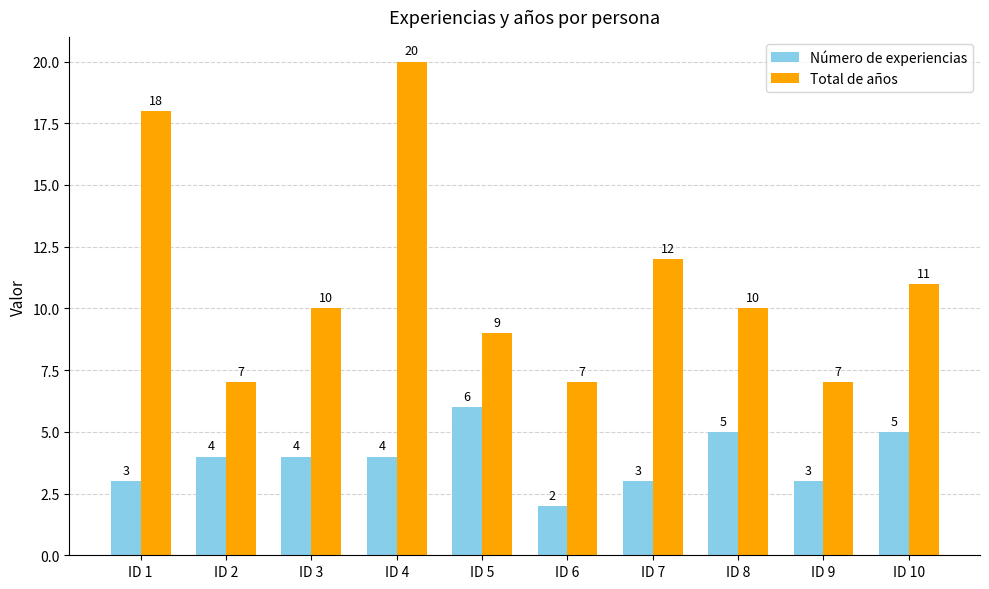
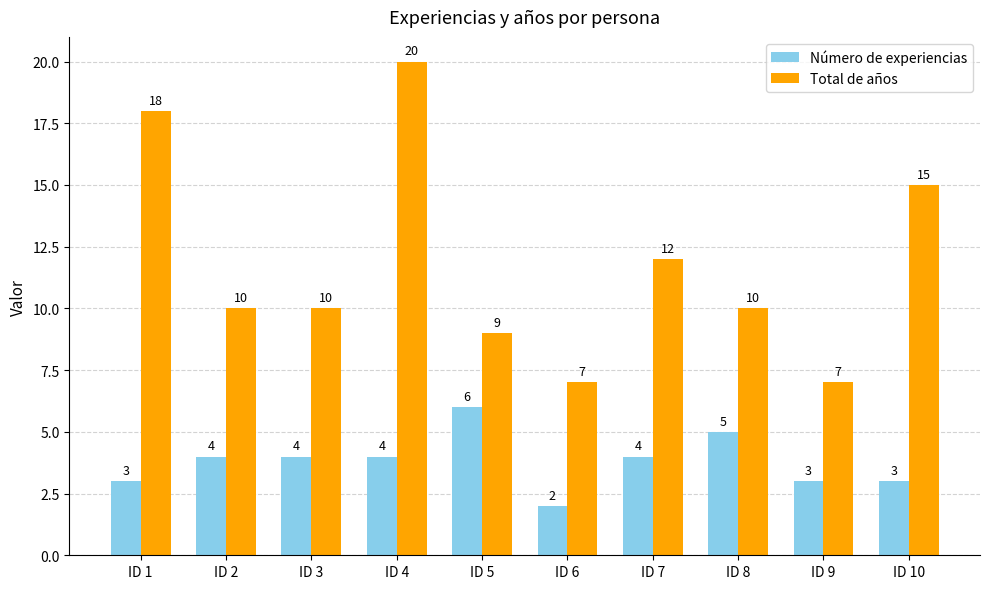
Total de años, ID 2: 7 -> 10
Número de experiencias, ID 7: 3 -> 4
Número de experiencias, ID 10: 5 -> 3
Total de años, ID 10: 11 -> 15
